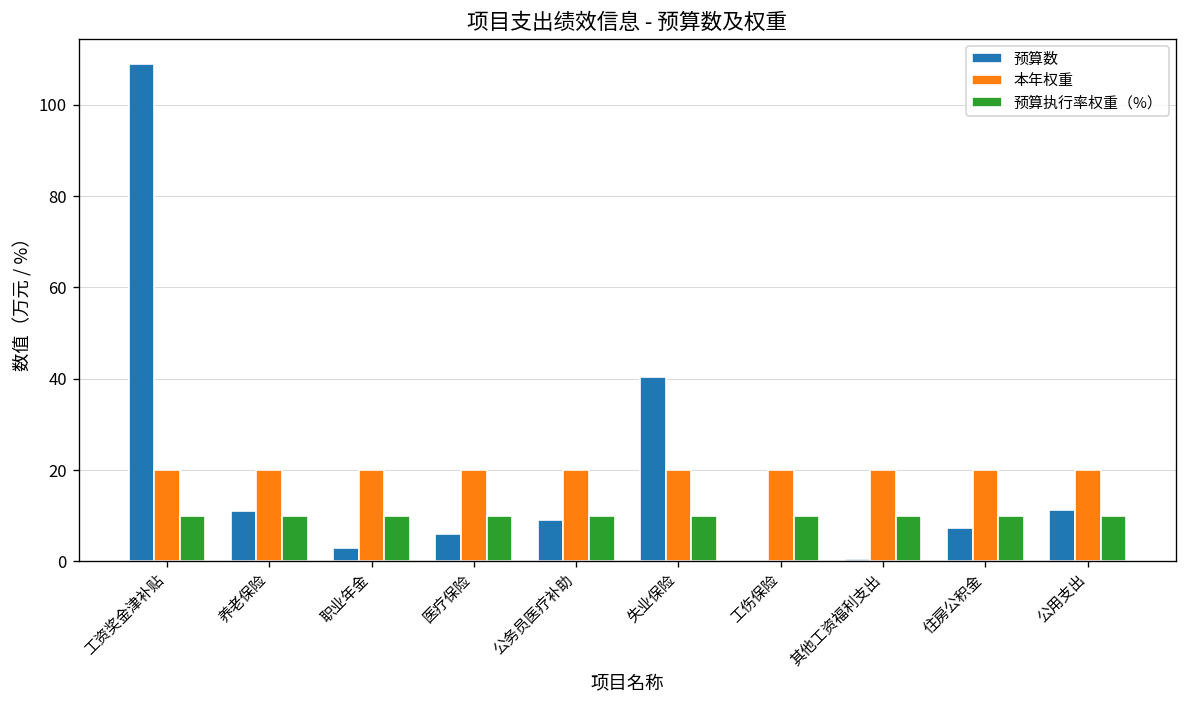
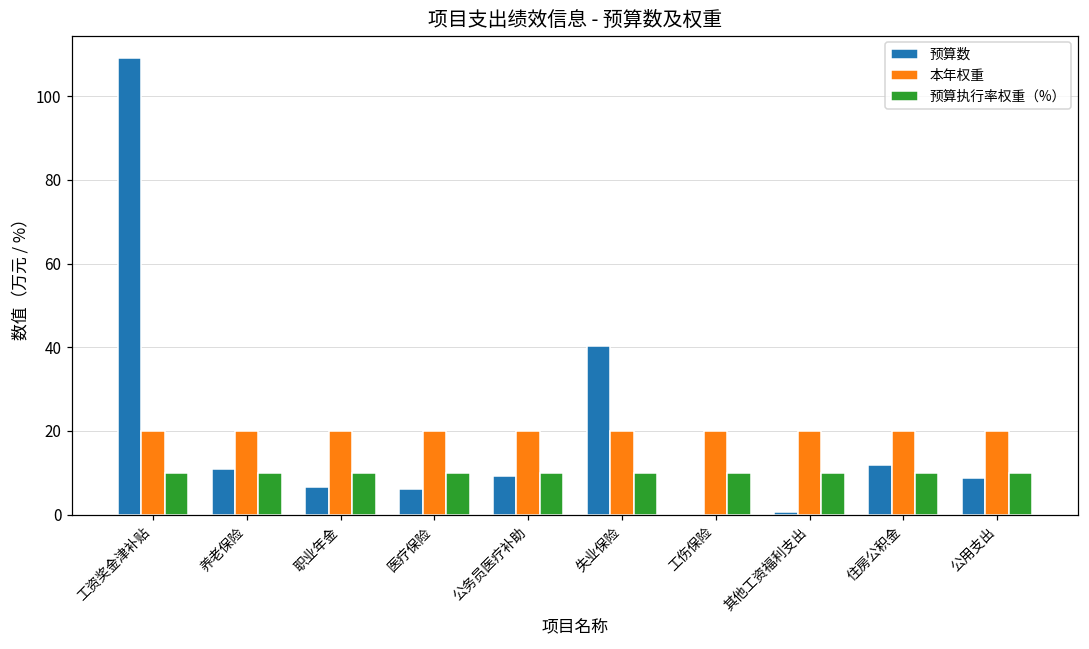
预算数, 职业年金: 3 -> 7
预算数, 住房公积金: 7 -> 12
预算数, 公用支出: 11 -> 9
